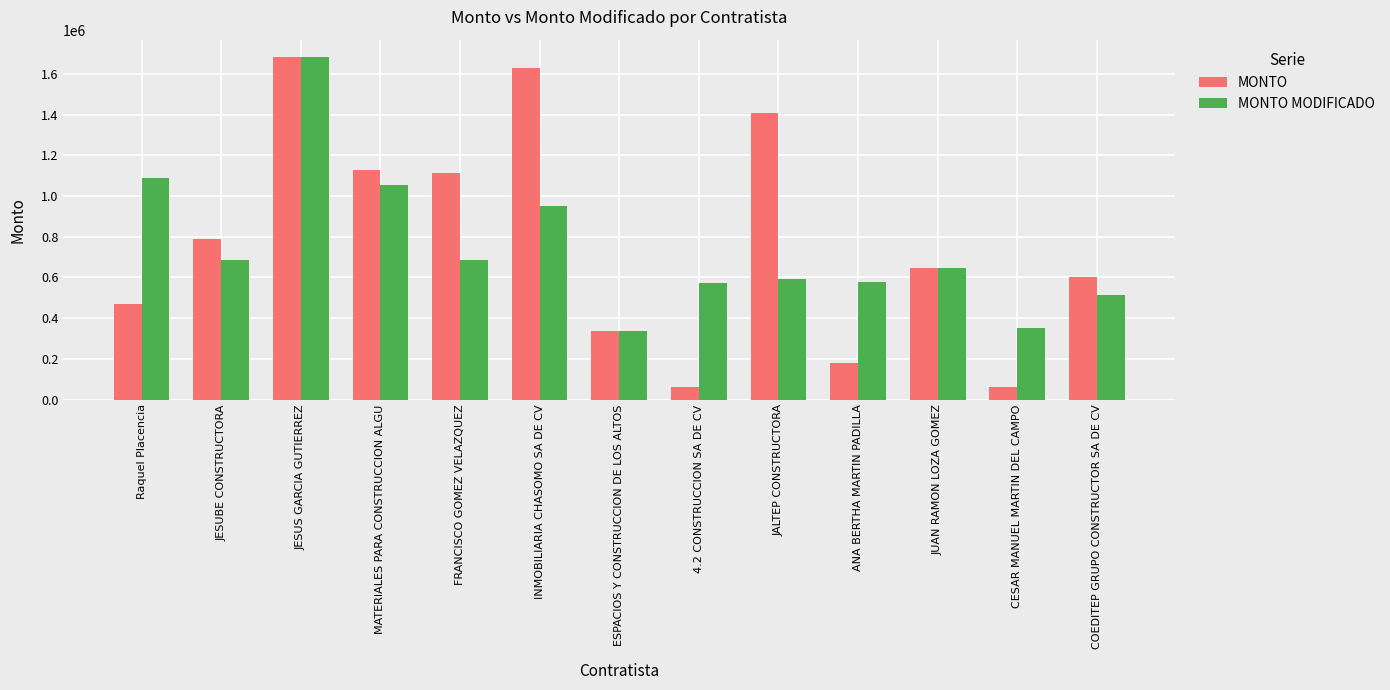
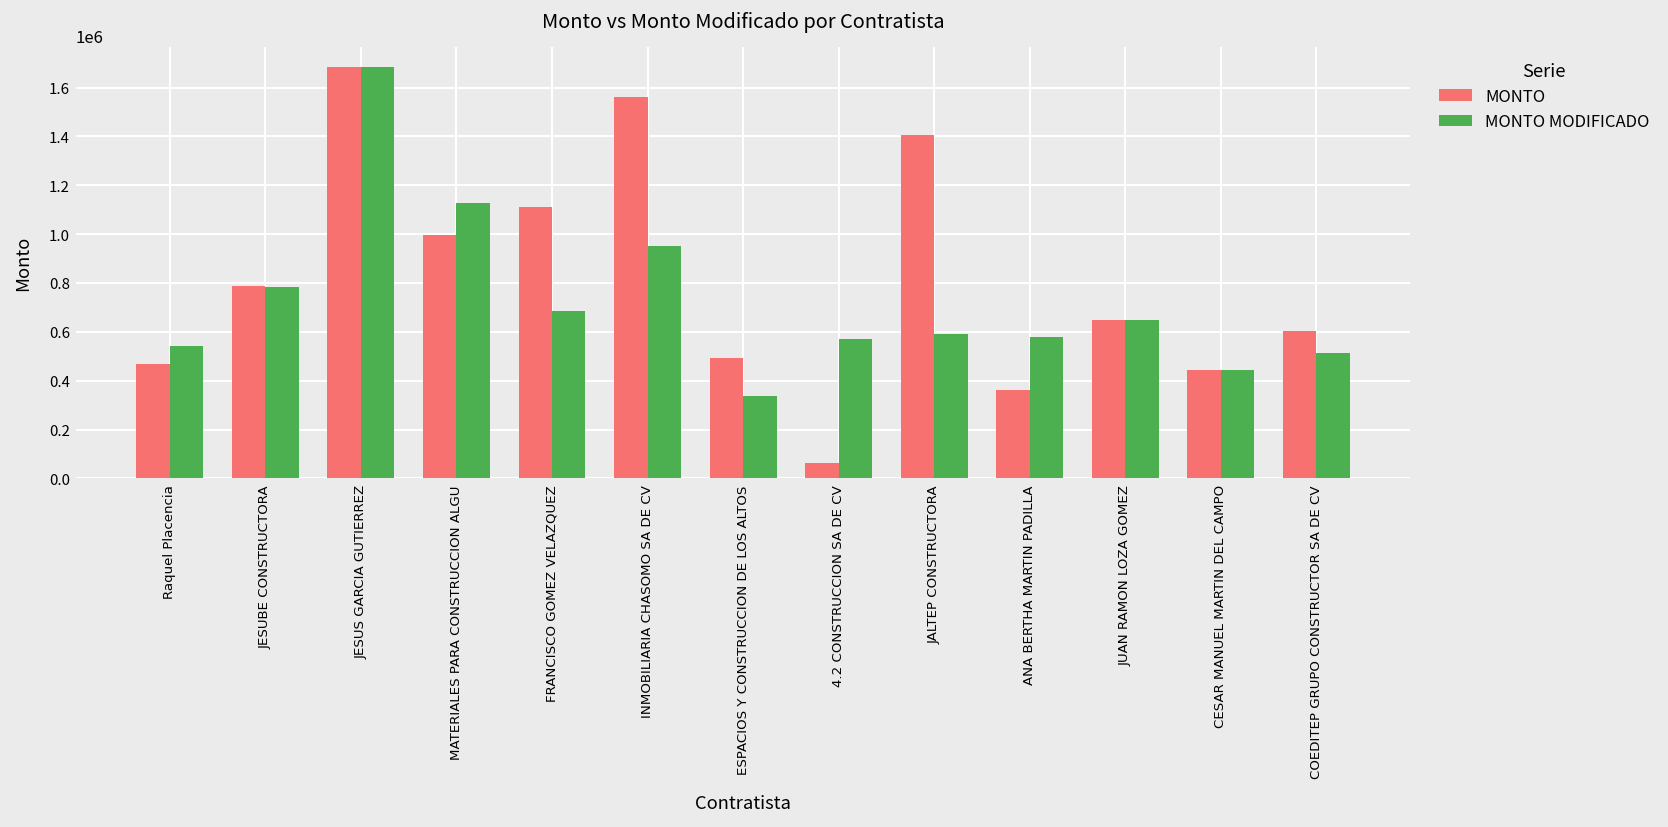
MONTO MODIFICADO, Raquel Placencia: 1090000 -> 540000
MONTO MODIFICADO, JESUBE CONSTRUCTORA: 690000 -> 780000
MONTO, MATERIALES PARA CONSTRUCCION ALGU: 1130000 -> 1000000
MONTO MODIFICADO, MATERIALES PARA CONSTRUCCION ALGU: 1050000 -> 1130000
MONTO, INMOBILIARIA CHASOMO SA DE CV: 1630000 -> 1560000
MONTO, ESPACIOS Y CONSTRUCCION DE LOS ALTOS: 340000 -> 490000
MONTO, ANA BERTHA MARTIN PADILLA: 180000 -> 360000
MONTO, CESAR MANUEL MARTIN DEL CAMPO: 60000 -> 440000
MONTO MODIFICADO, CESAR MANUEL MARTIN DEL CAMPO: 350000 -> 440000
